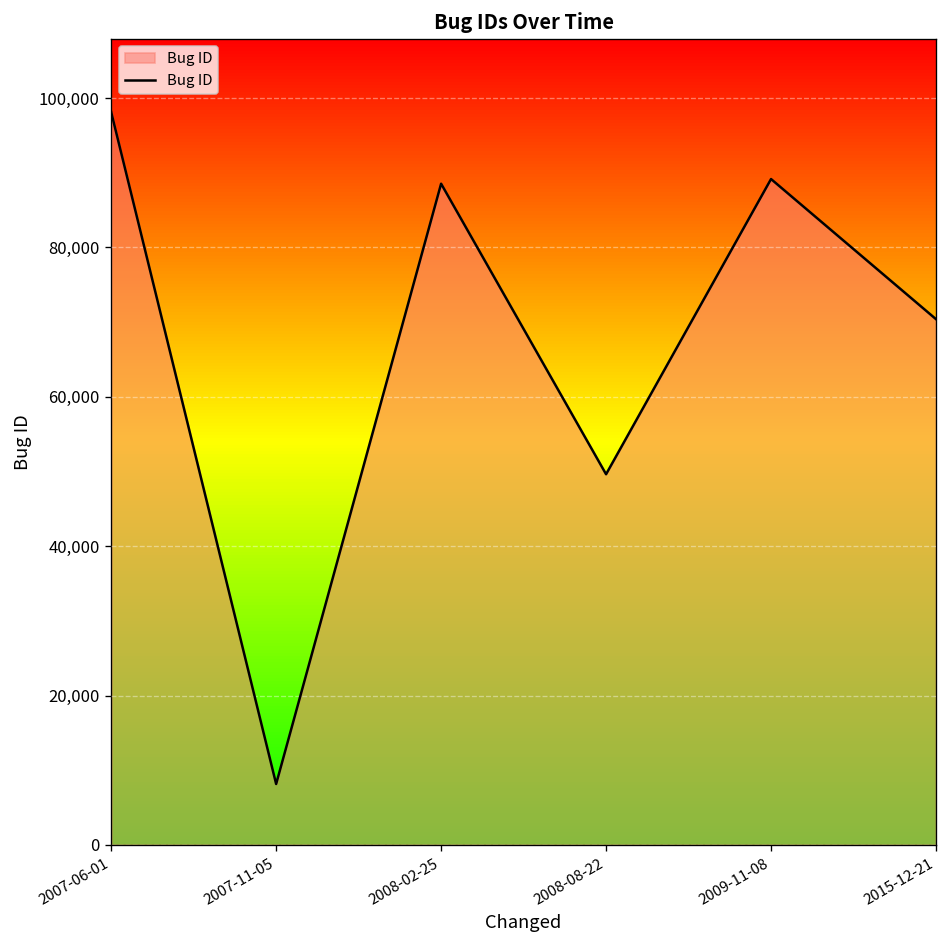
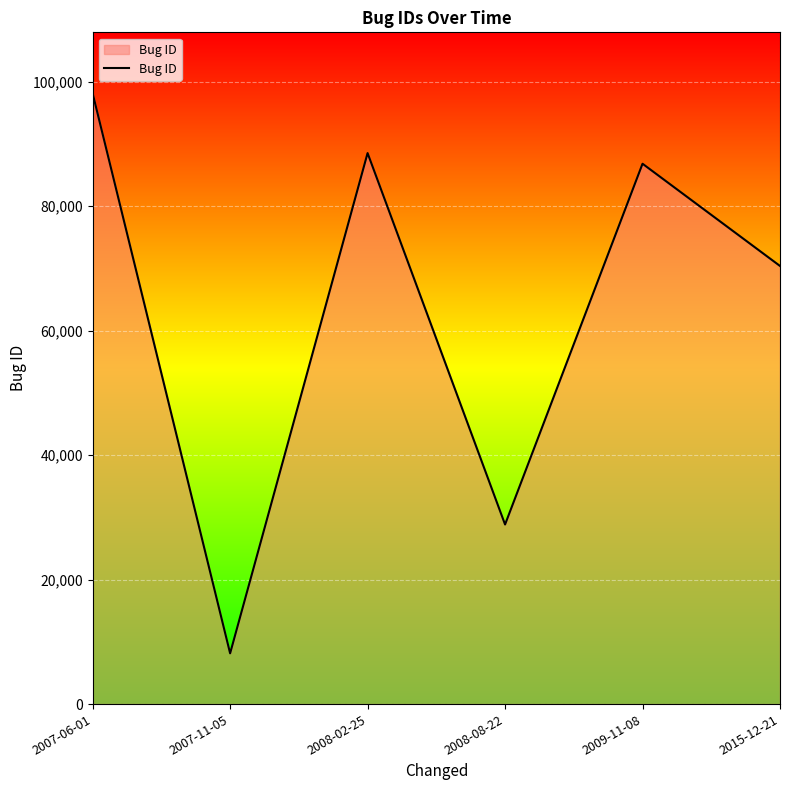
2008-08-22: 50,000 -> 29,000
2009-11-08: 89,000 -> 87,000
